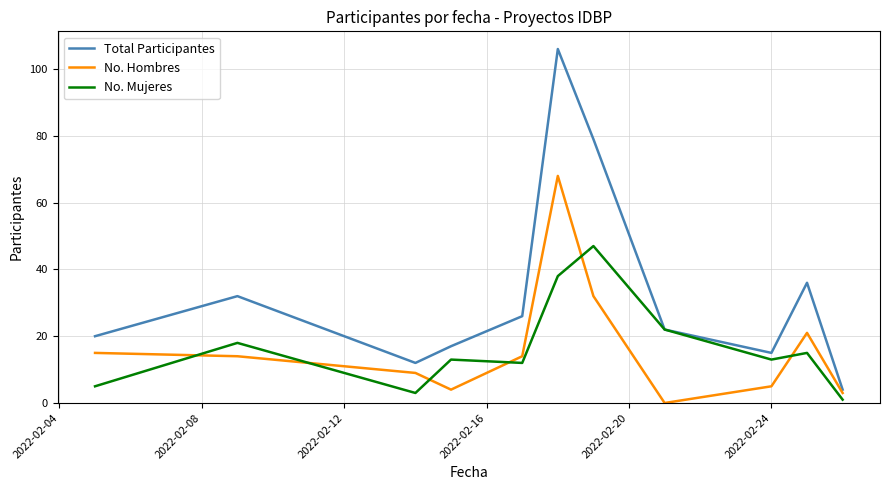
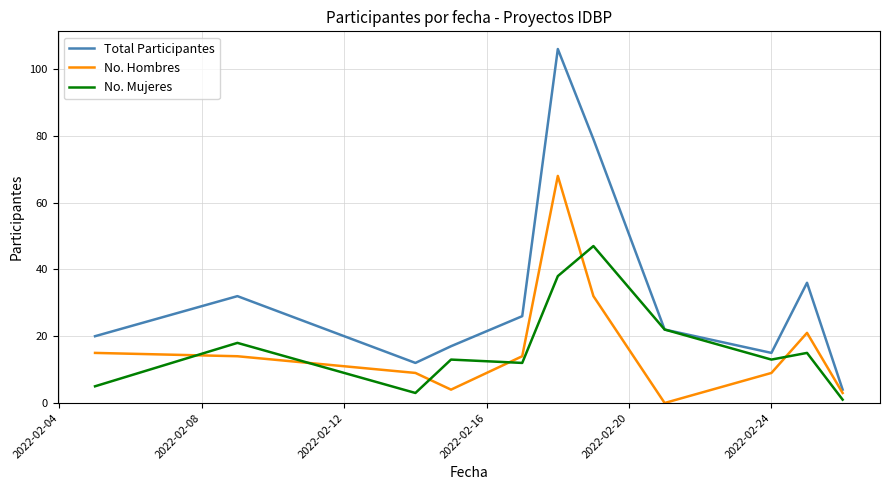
No. Hombres, 2022-02-24: 5 -> 9
